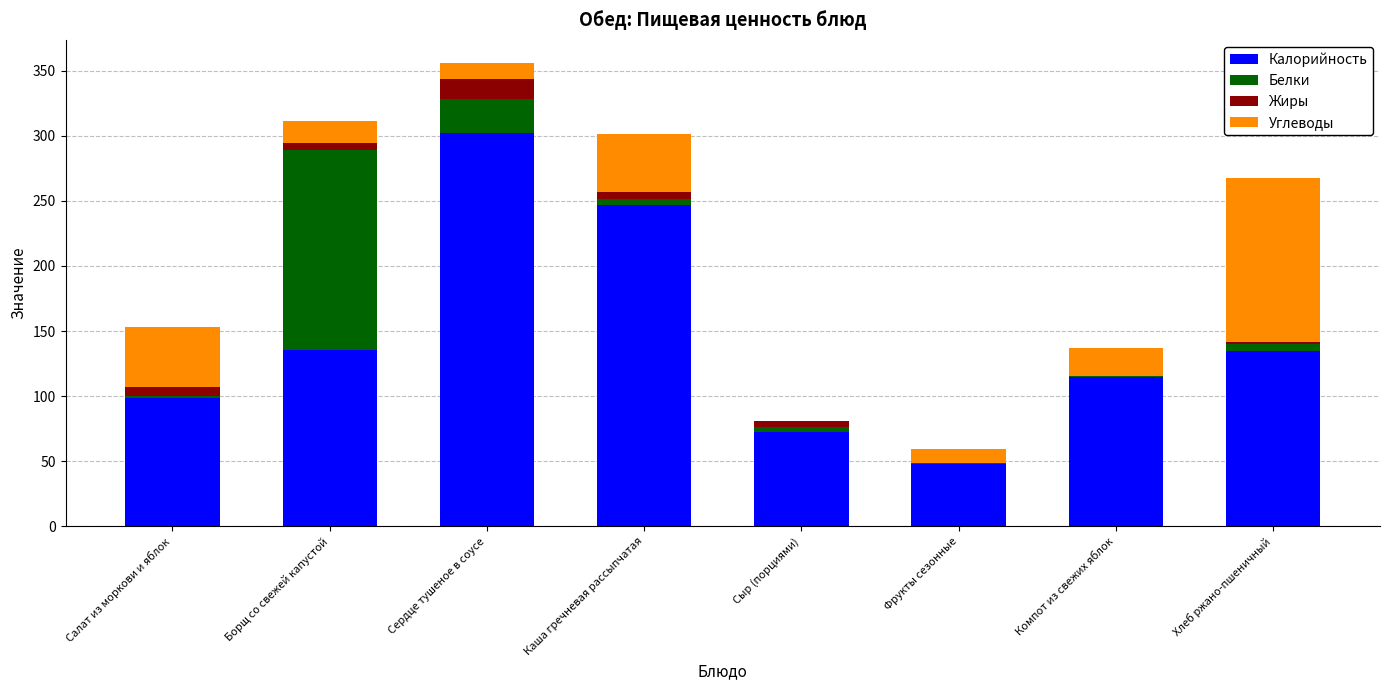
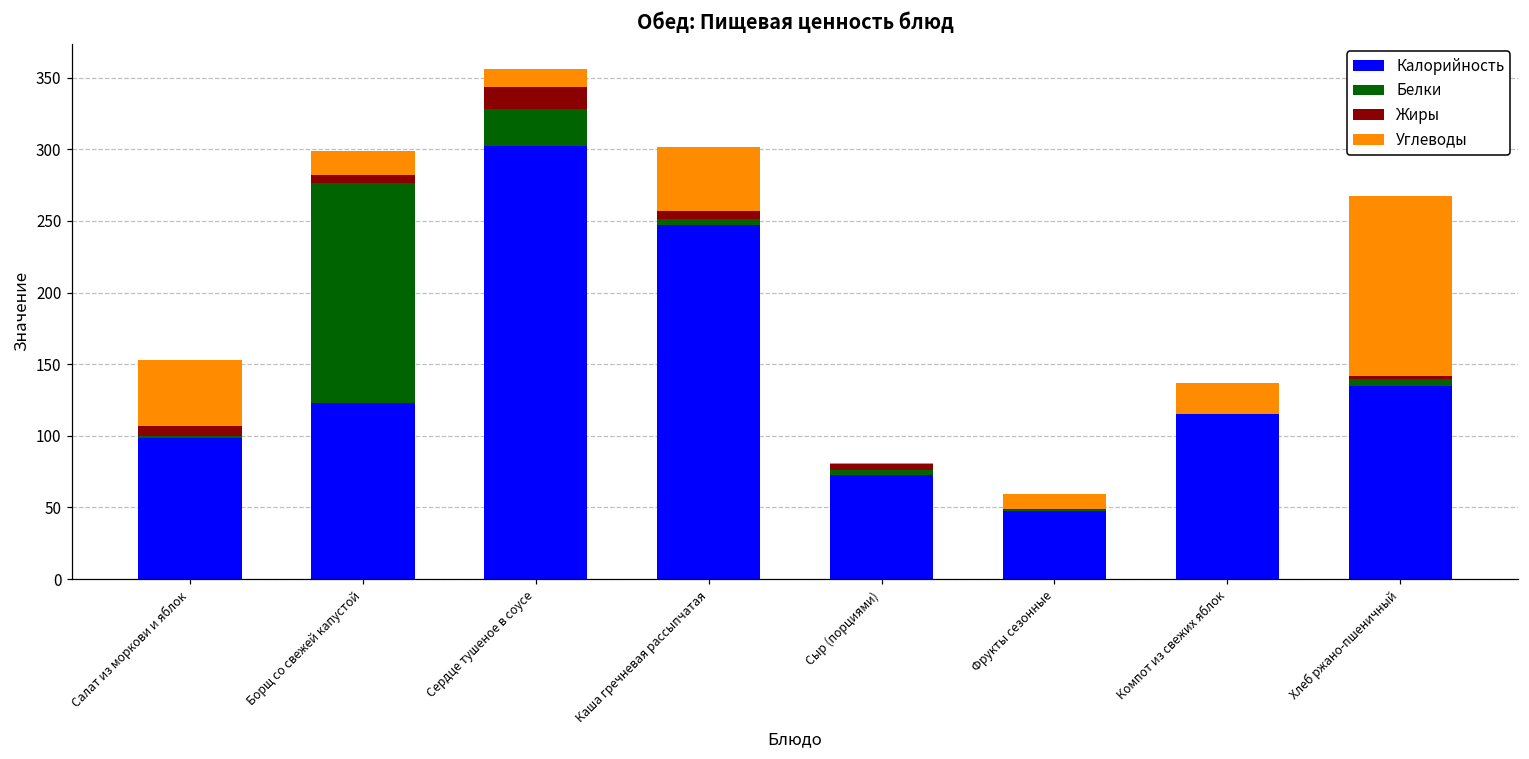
Калорийность, Борщ со свежей капустой: 136 -> 123
